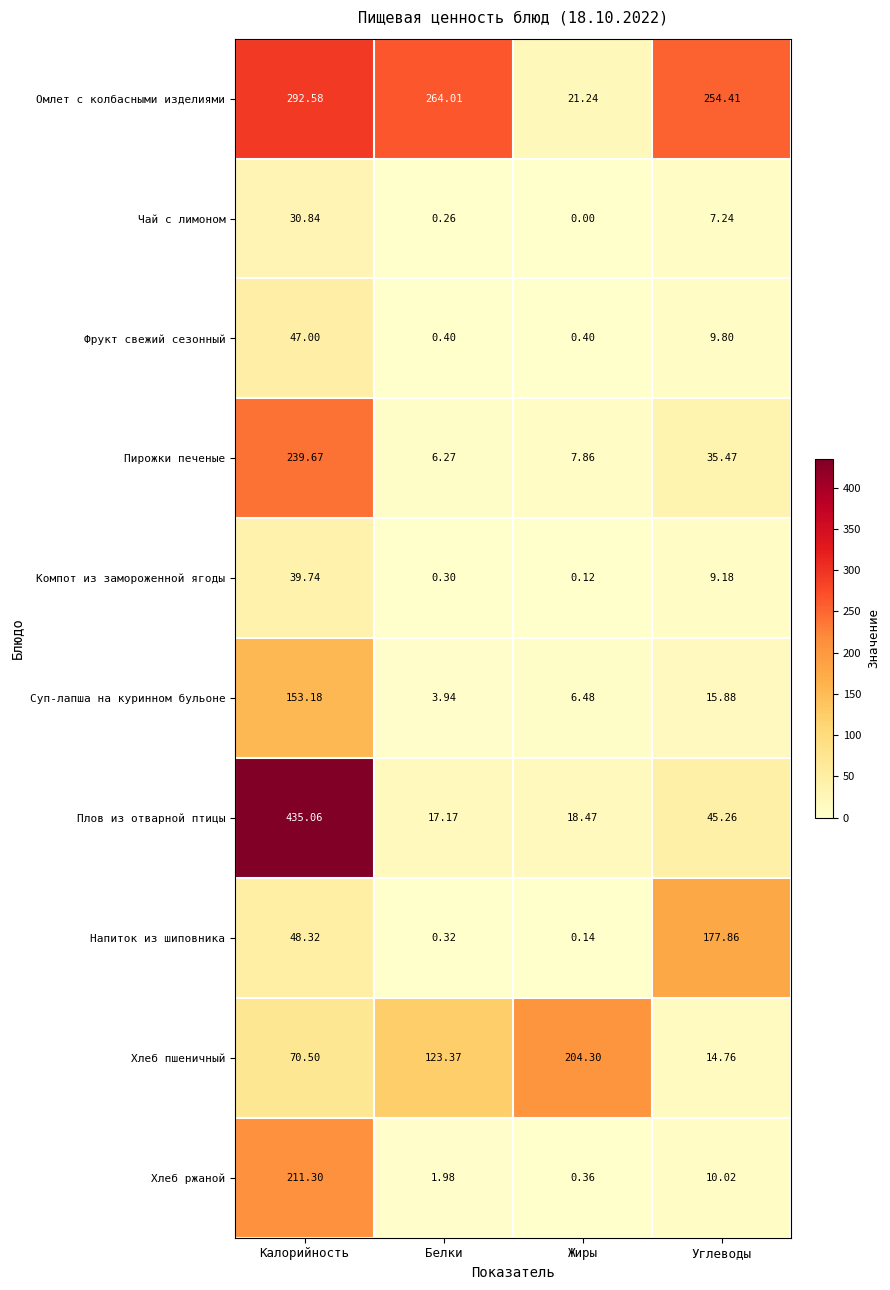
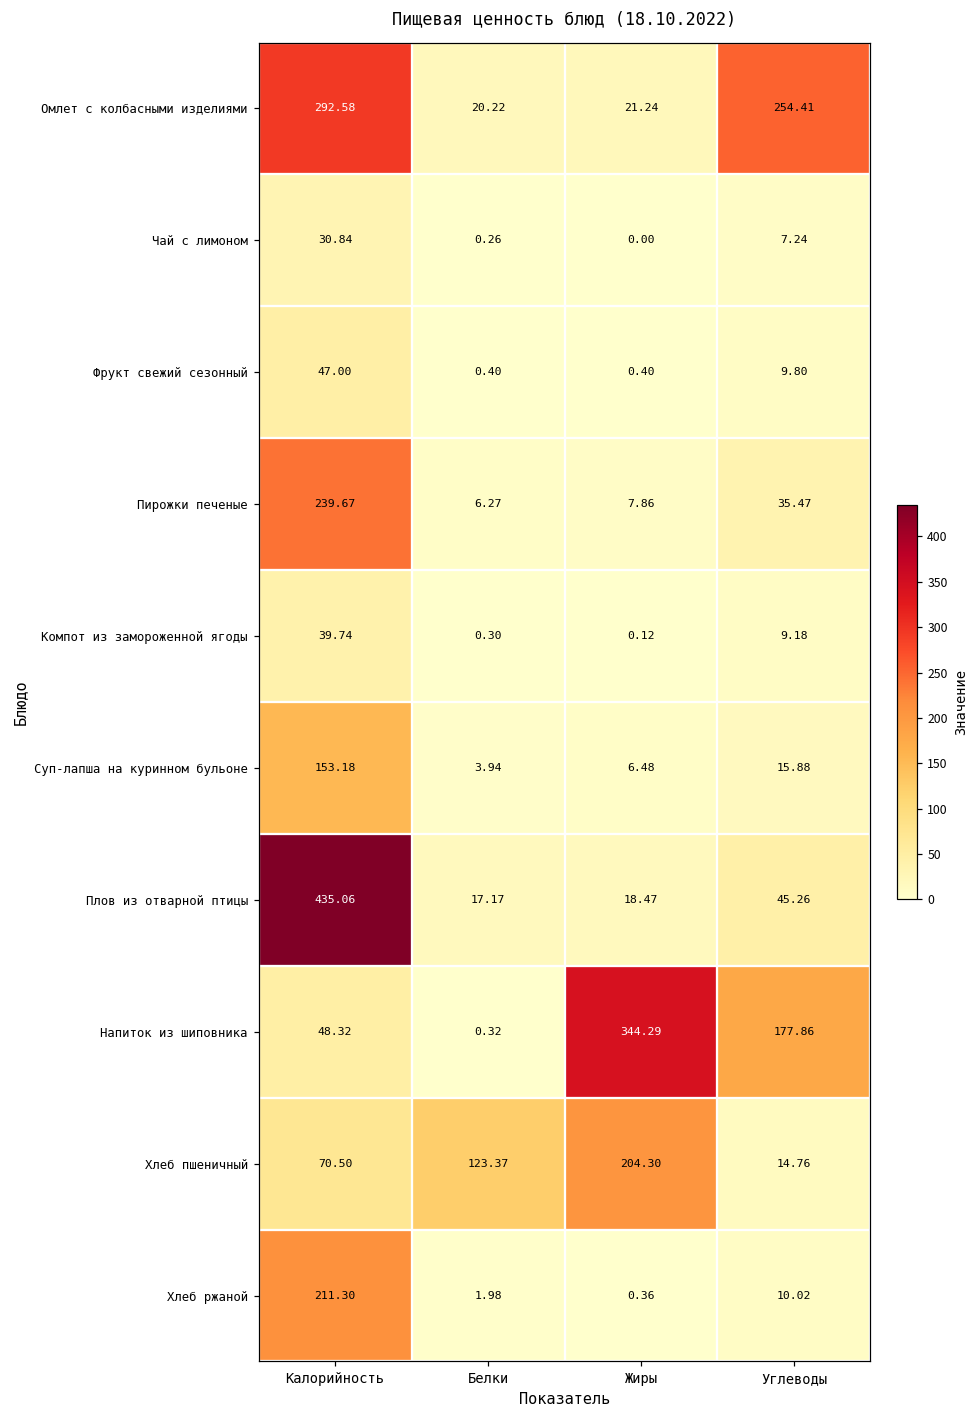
Омлет с колбасными изделиями, Белки: 264.01 -> 20.22
Напиток из шиповника, Жиры: 0.14 -> 344.29
